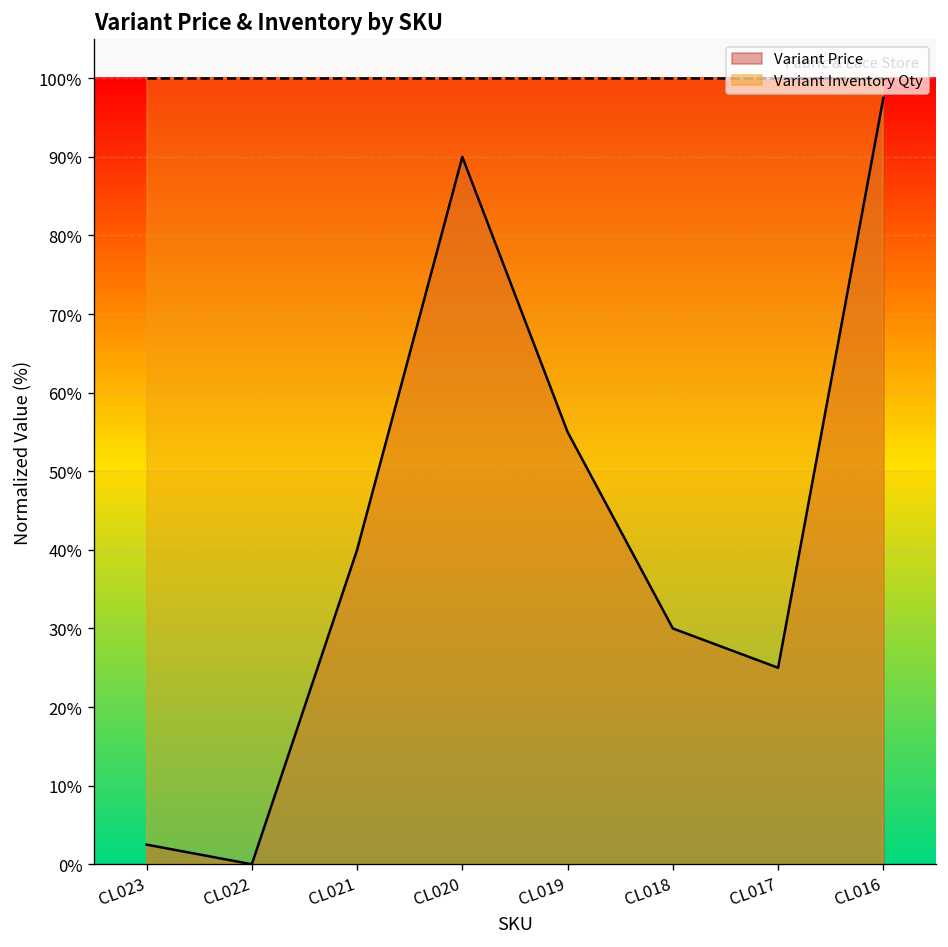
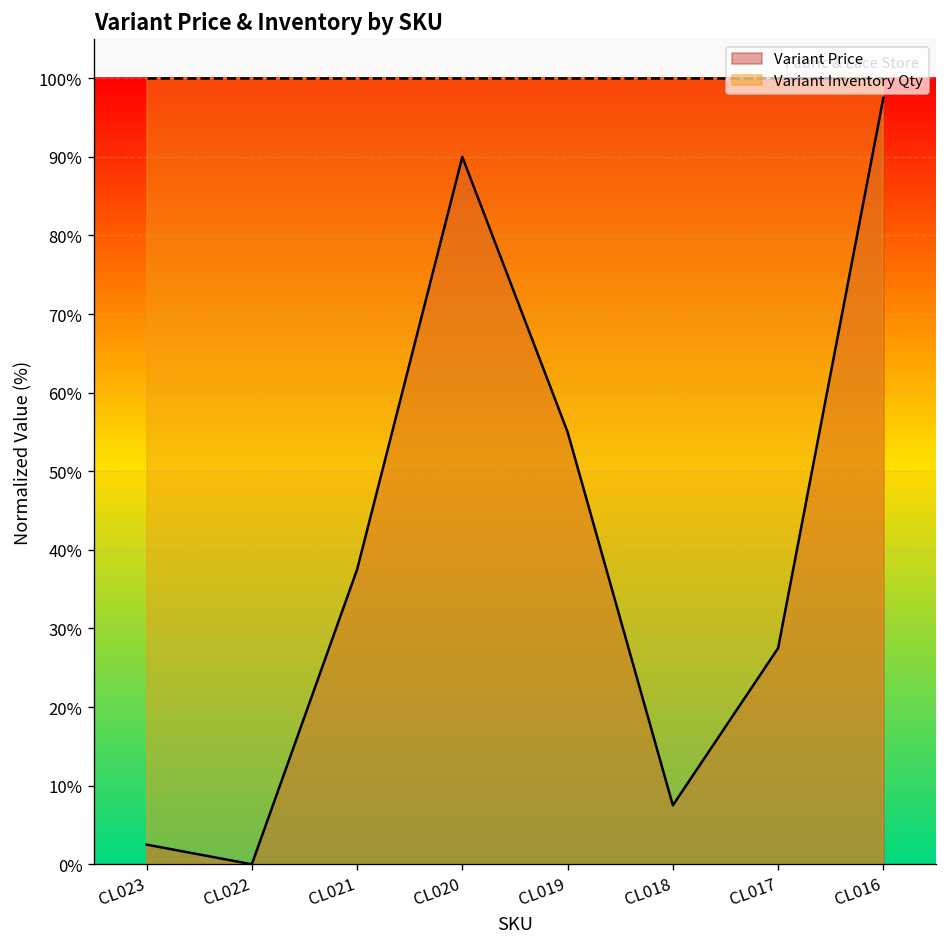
Variant Price, CL021: 40% -> 38%
Variant Price, CL018: 30% -> 8%
Variant Price, CL017: 25% -> 28%
